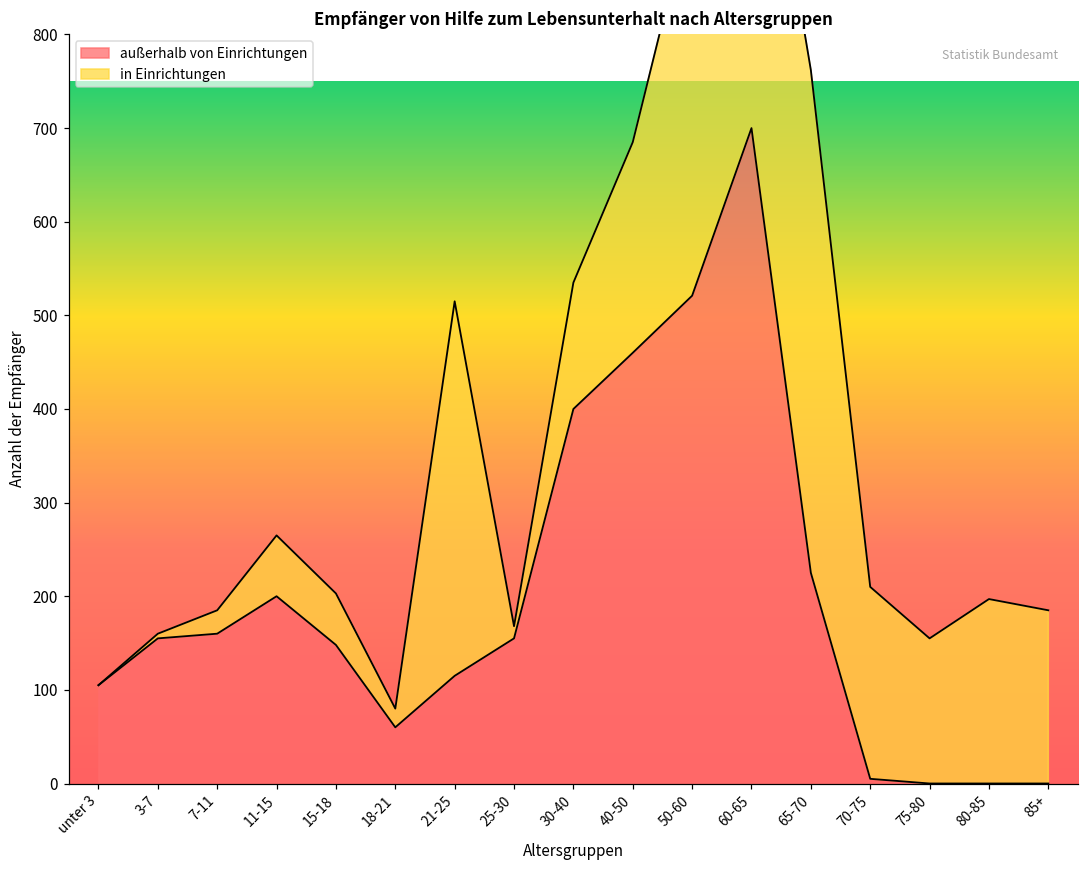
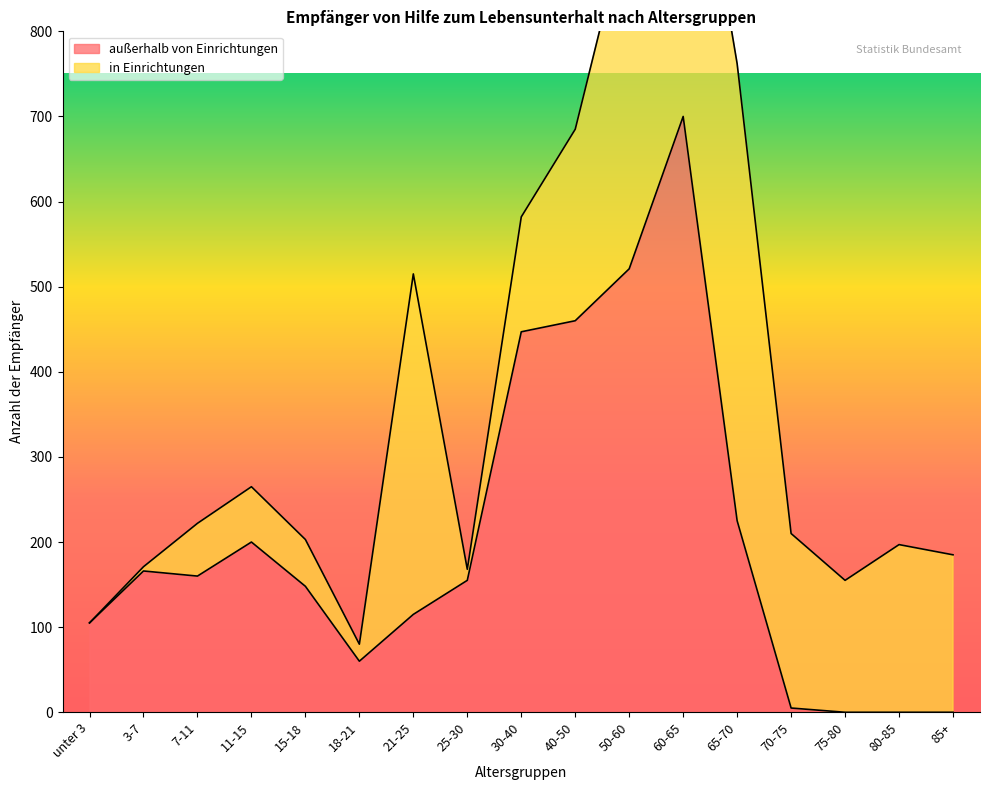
außerhalb von Einrichtungen, 3-7: 160 -> 170
in Einrichtungen, 7-11: 30 -> 60
außerhalb von Einrichtungen, 30-40: 400 -> 450
